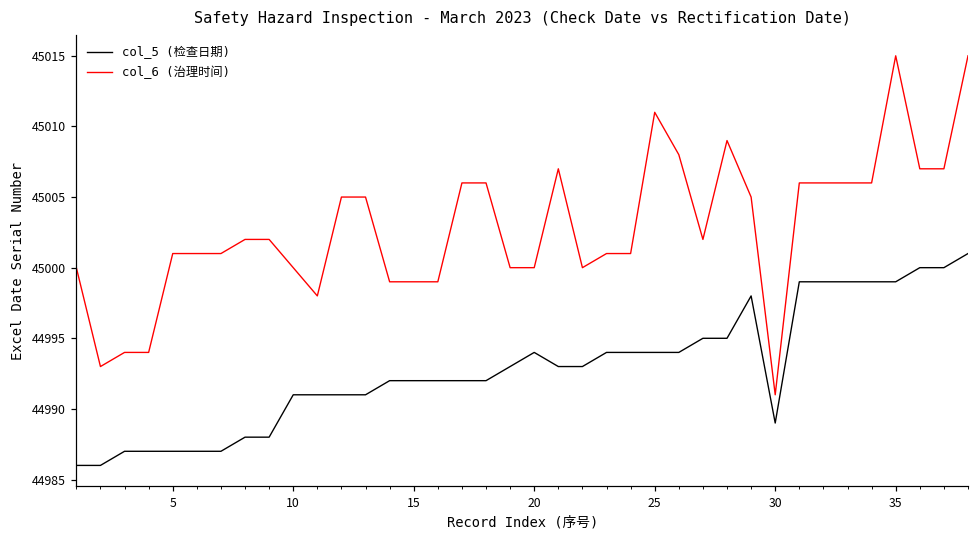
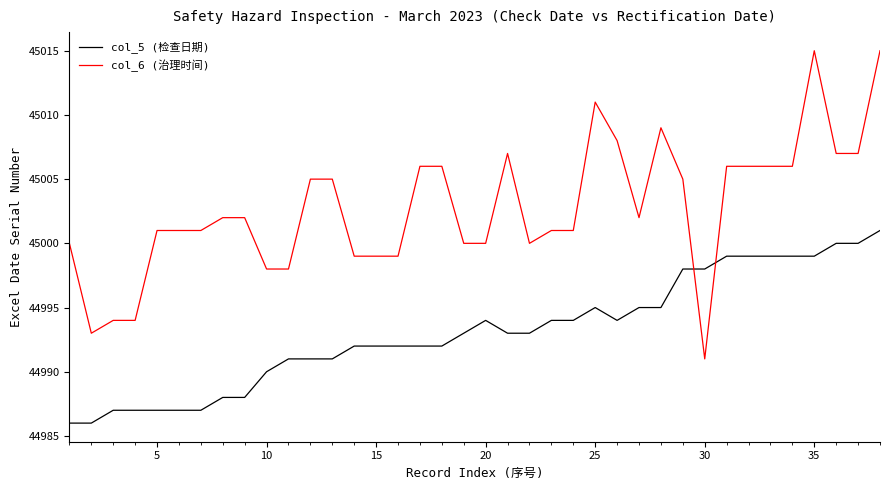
col_5 (检查日期), 10: 44991 -> 44990
col_6 (治理时间), 10: 45000 -> 44998
col_5 (检查日期), 25: 44994 -> 44995
col_5 (检查日期), 30: 44989 -> 44998
